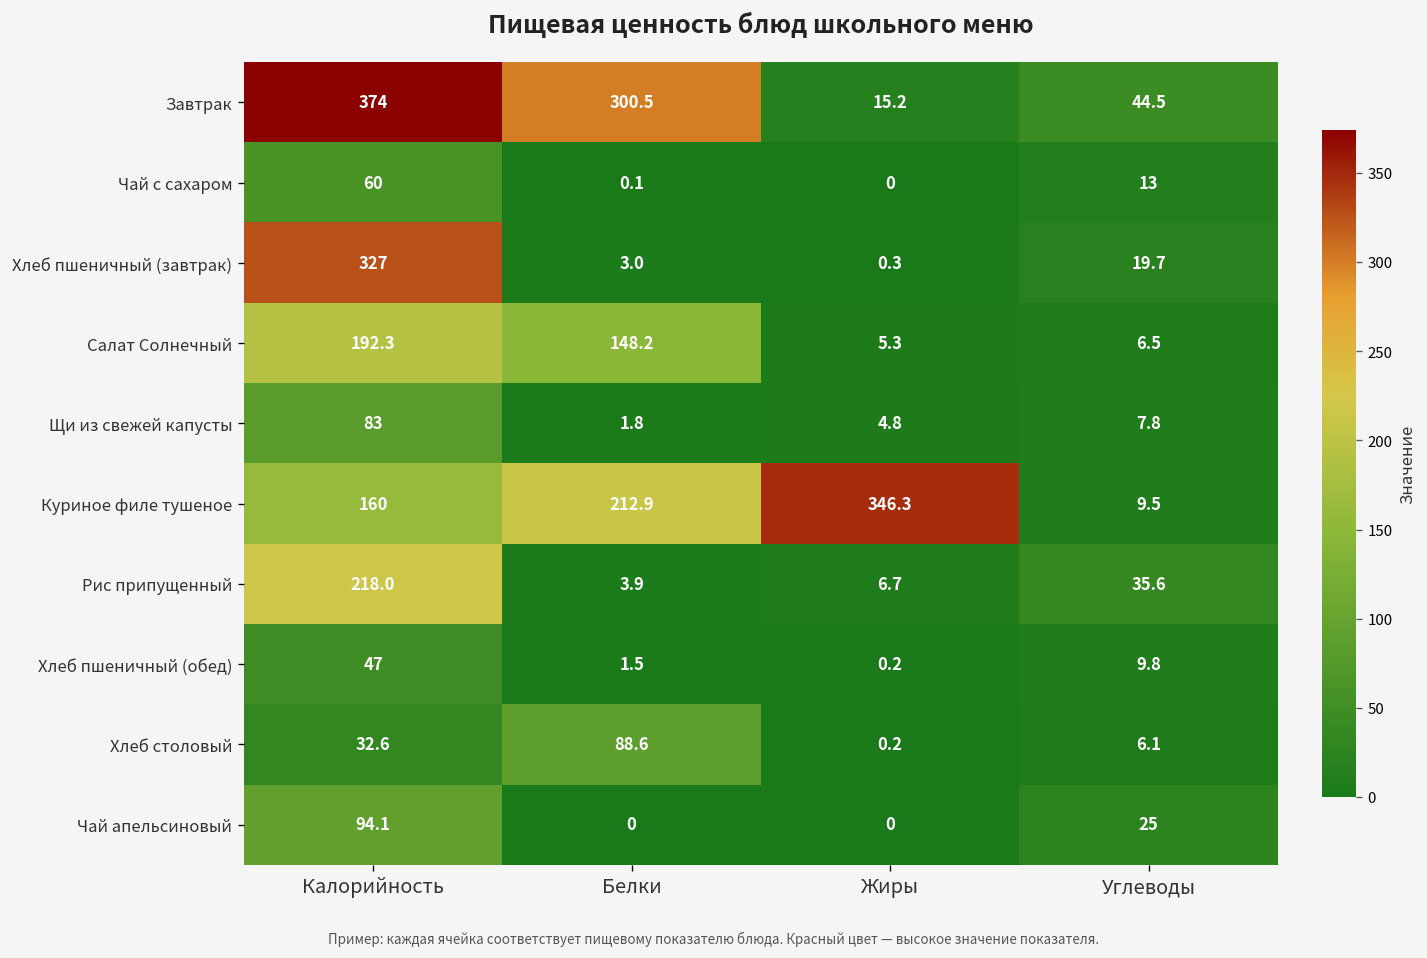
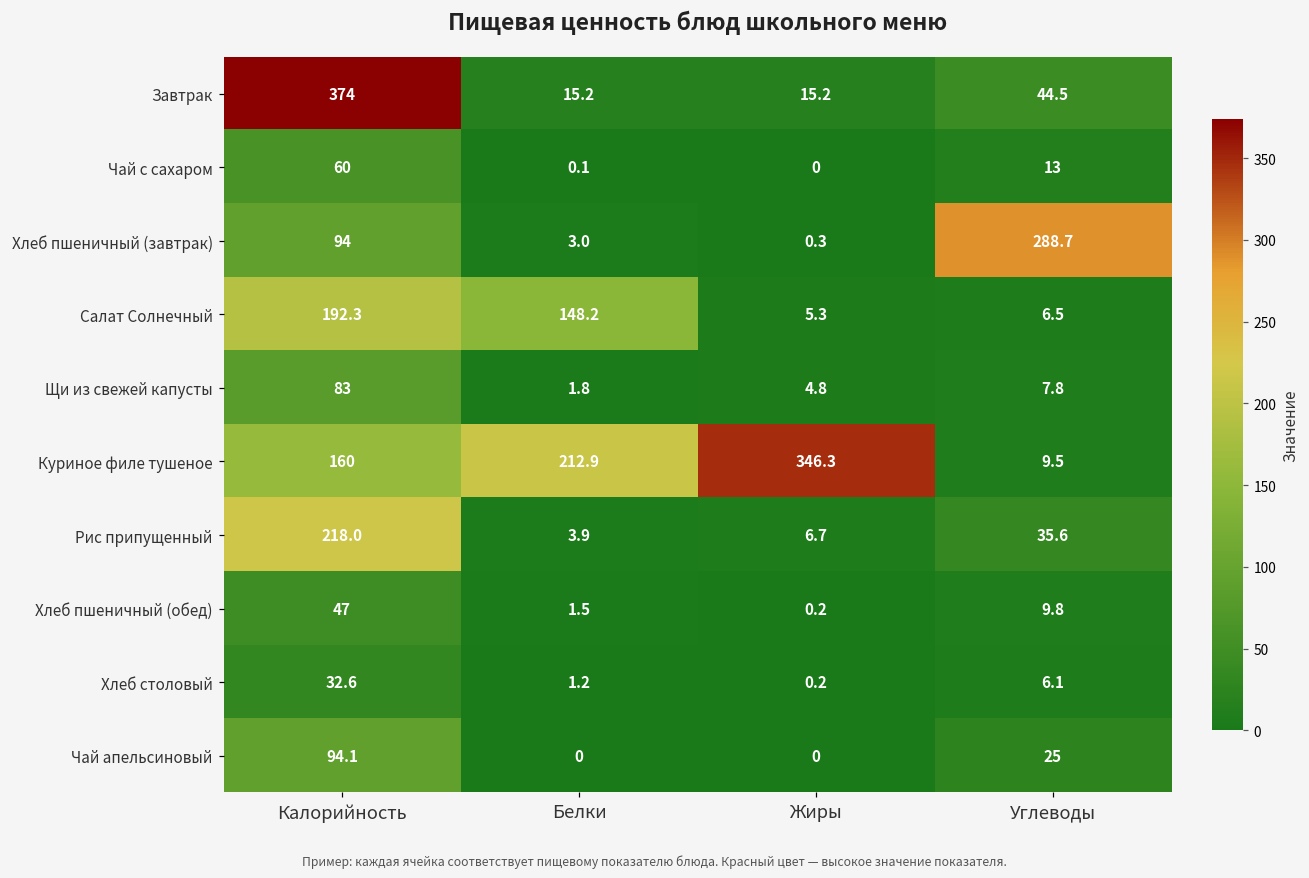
Завтрак, Белки: 300.5 -> 15.2
Хлеб пшеничный (завтрак), Калорийность: 327 -> 94
Хлеб пшеничный (завтрак), Углеводы: 19.7 -> 288.7
Хлеб столовый, Белки: 88.6 -> 1.2
